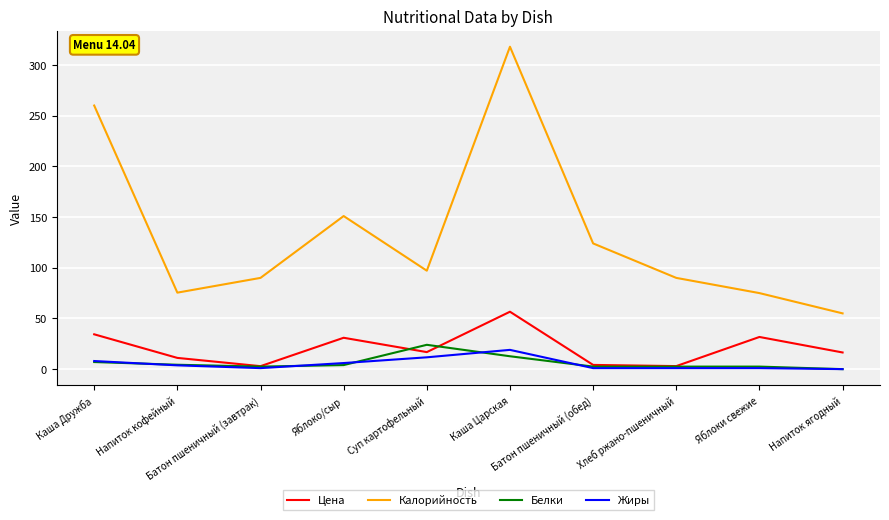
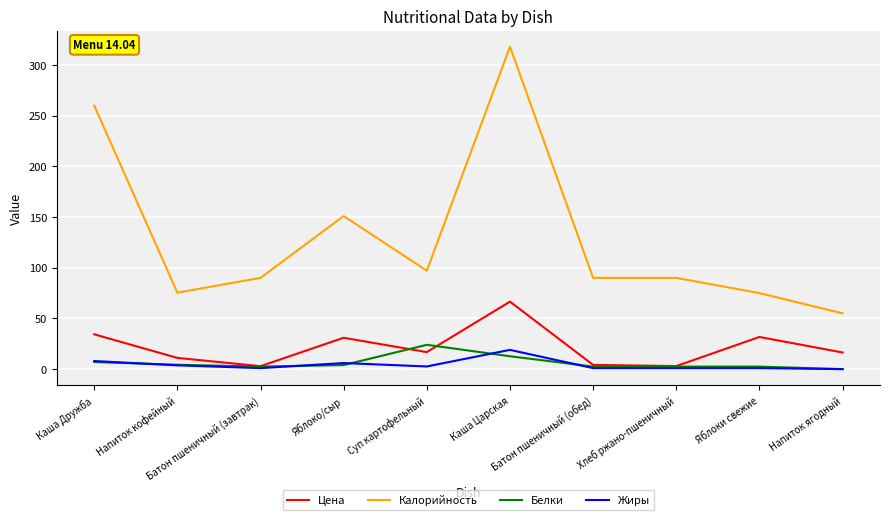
Жиры, Суп картофельный: 12 -> 3
Цена, Каша Царская: 57 -> 67
Калорийность, Батон пшеничный (обед): 124 -> 90
